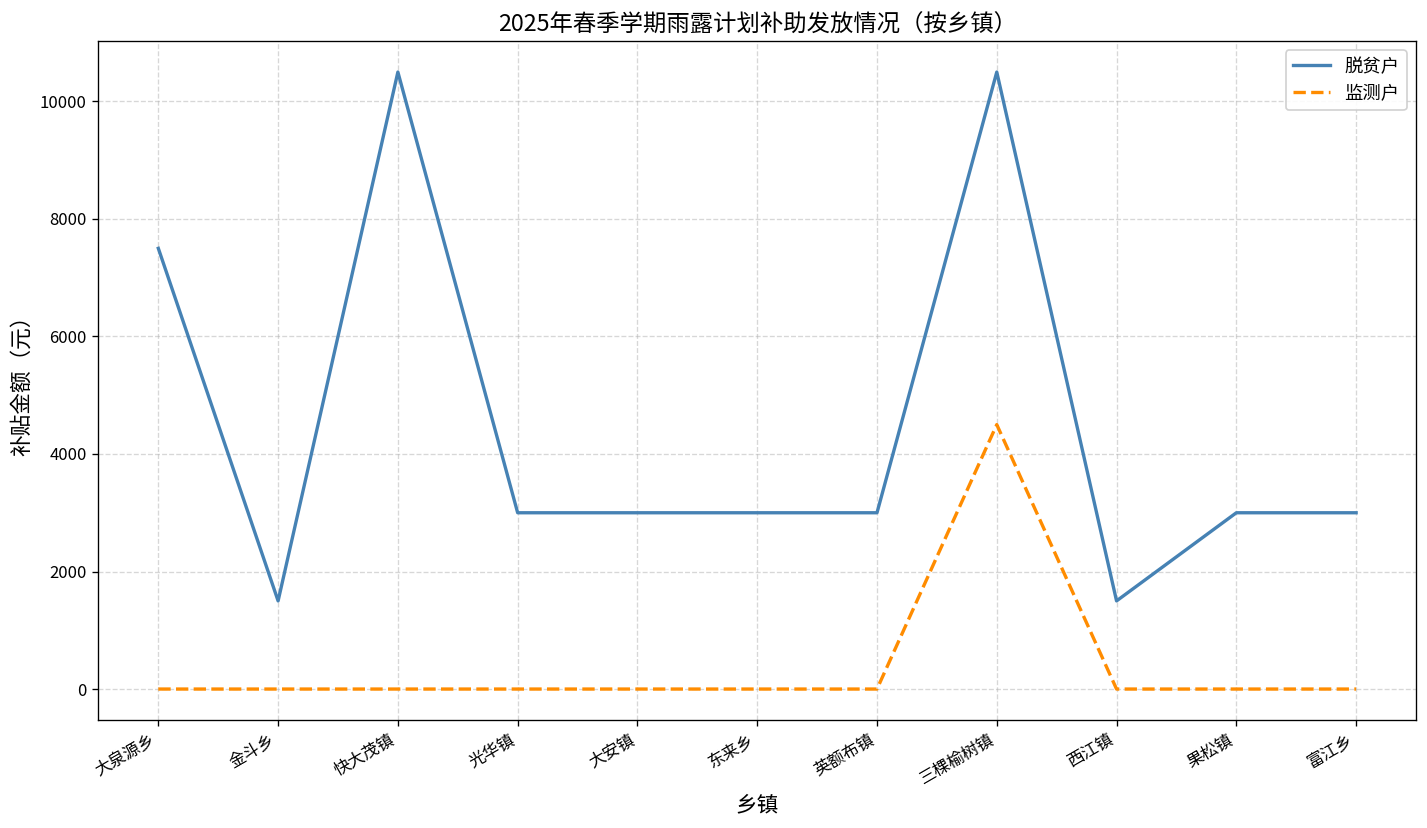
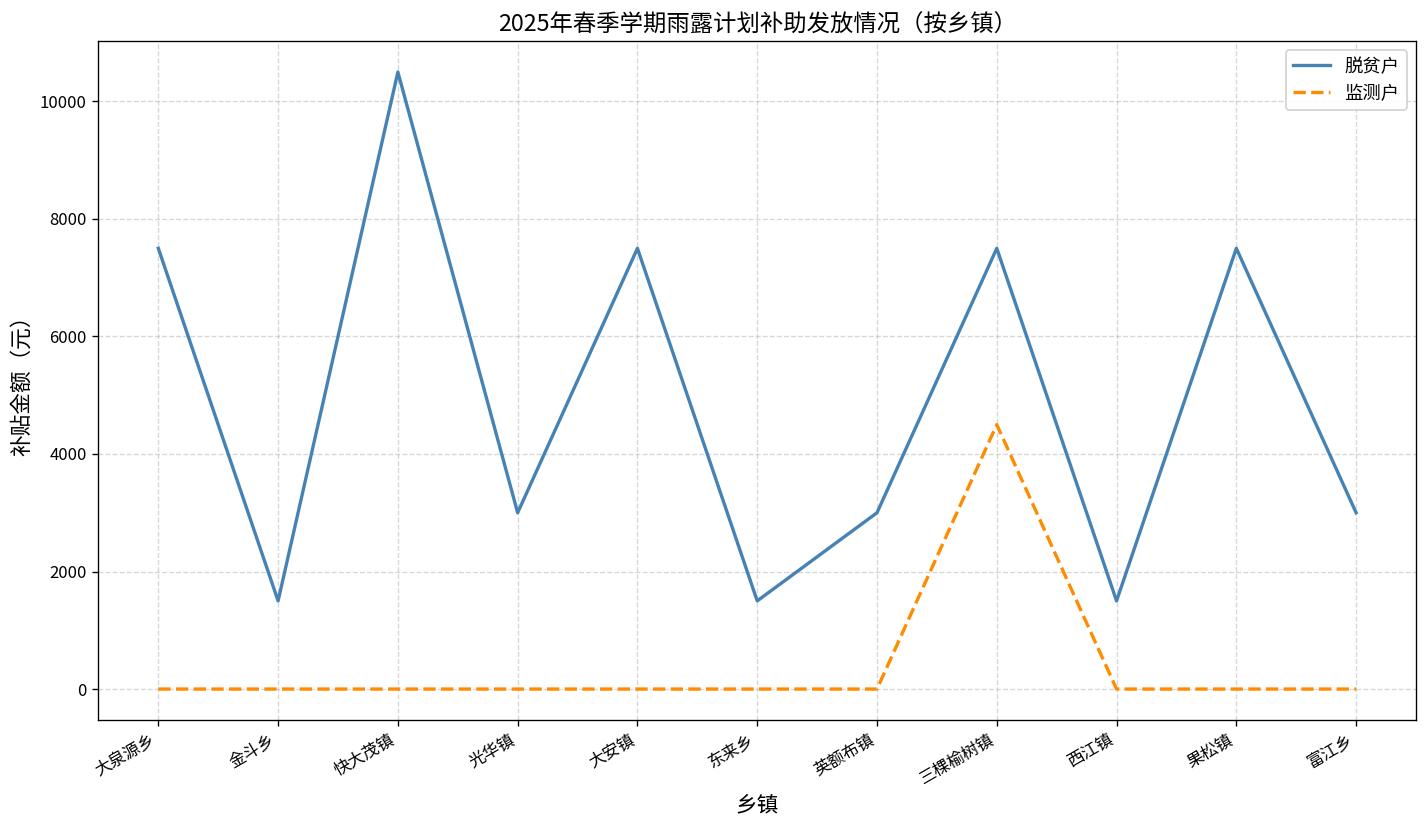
脱贫户, 大安镇: 3000 -> 7500
脱贫户, 东来乡: 3000 -> 1500
脱贫户, 三棵榆树镇: 10500 -> 7500
脱贫户, 果松镇: 3000 -> 7500
